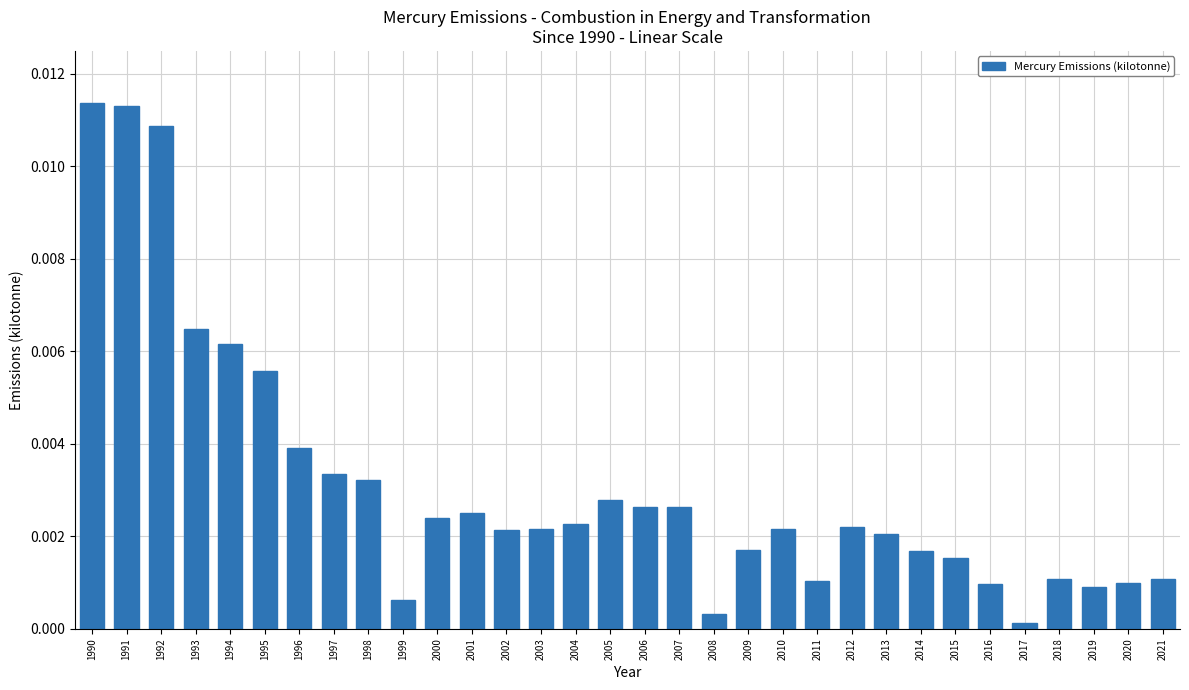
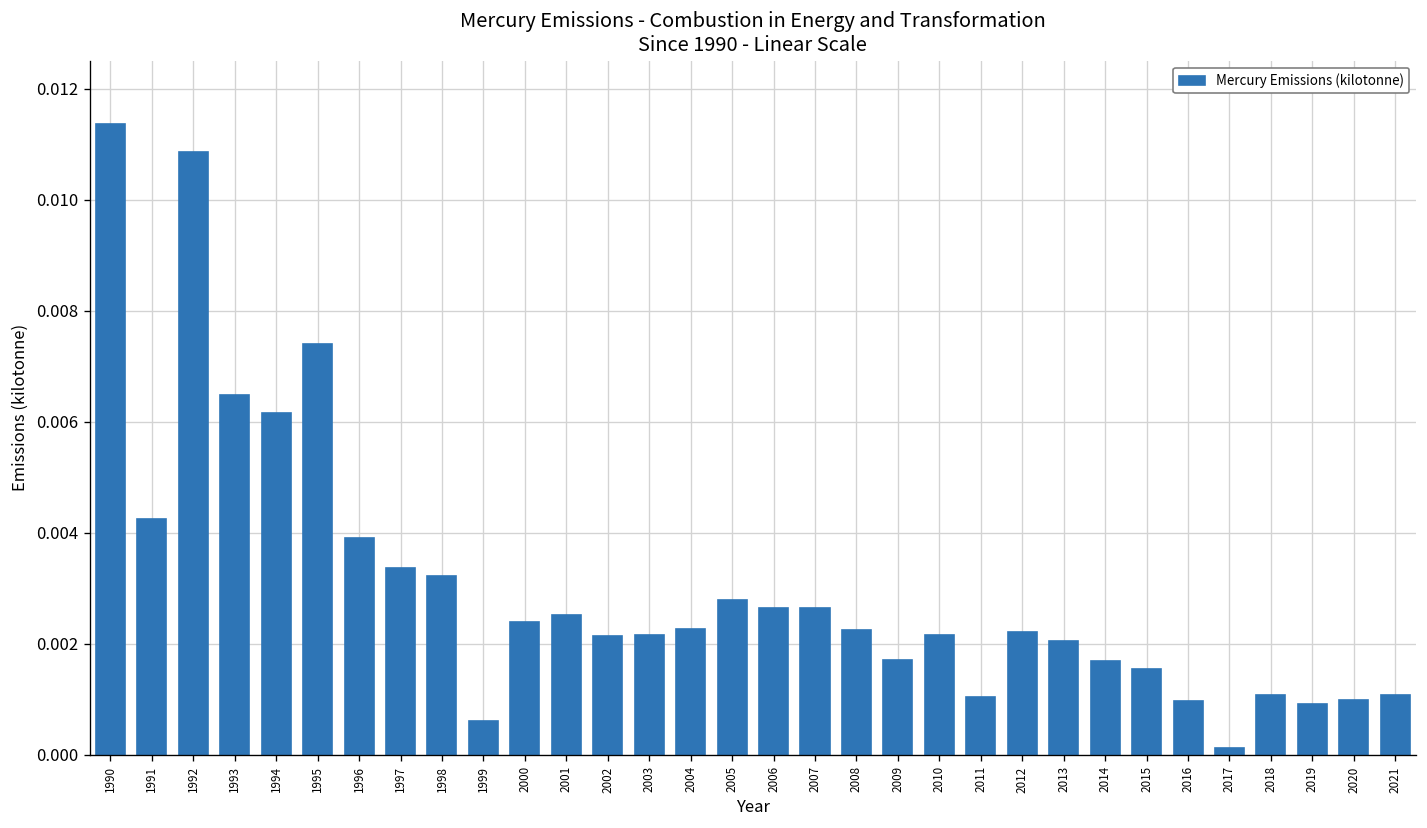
1991: 0.0113 -> 0.0042
1995: 0.0056 -> 0.0074
2008: 0.0003 -> 0.0022
